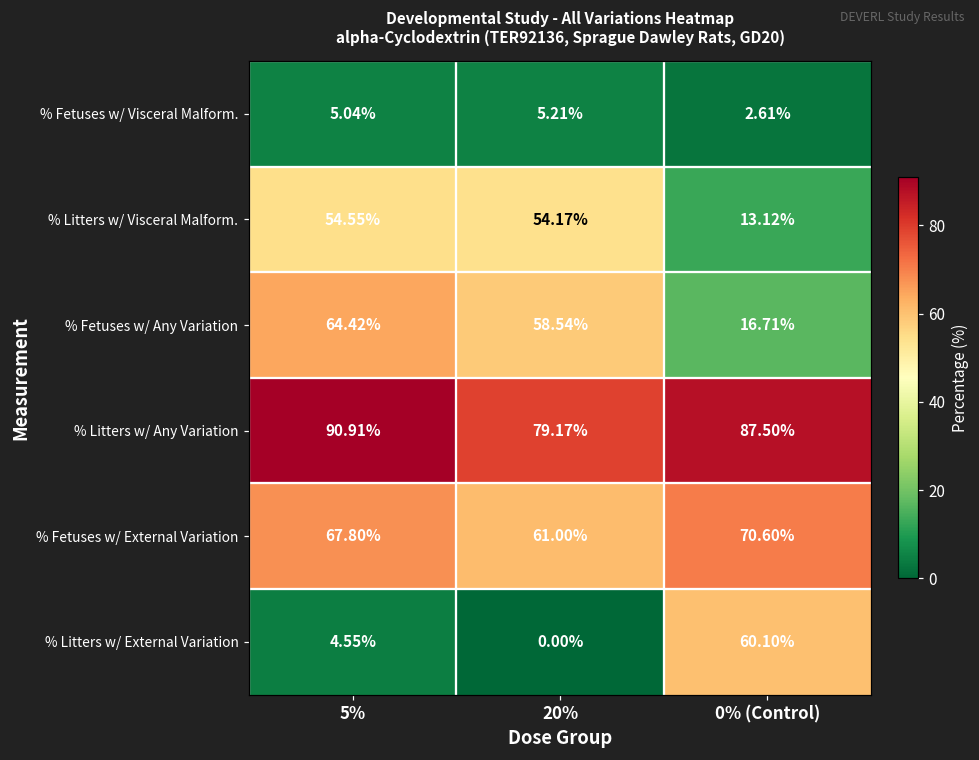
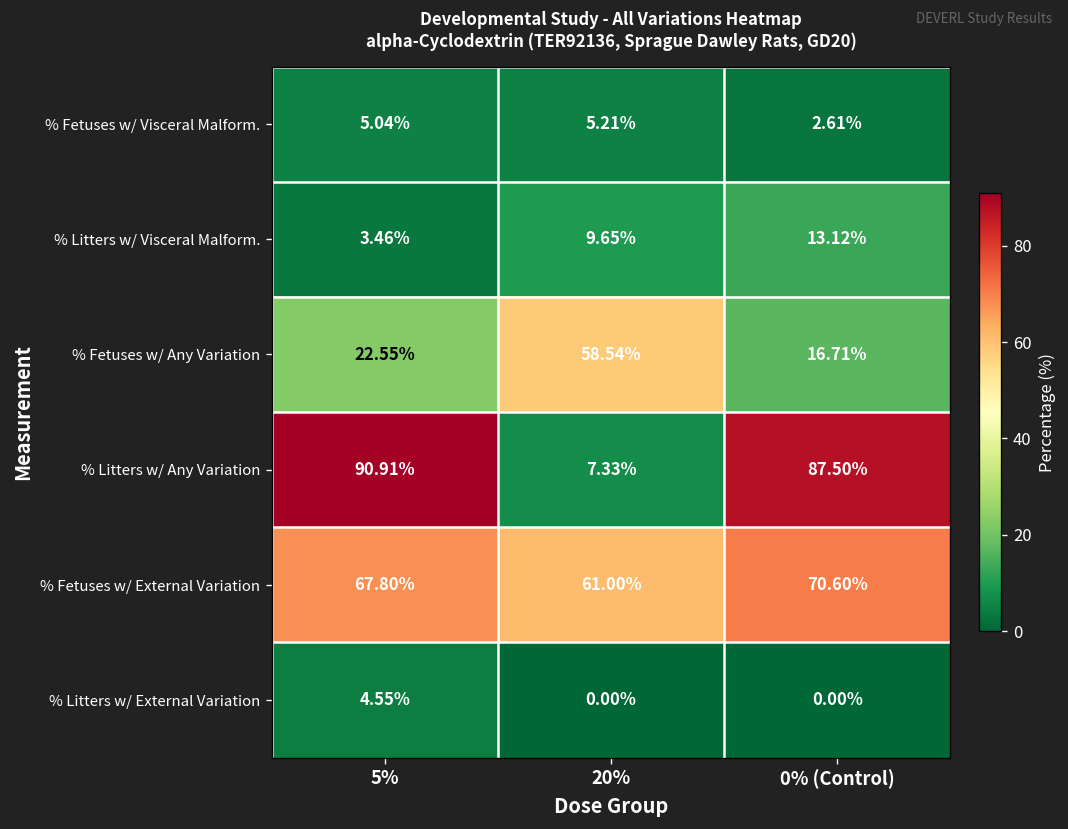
% Litters w/ Visceral Malform., 5%: 54.55% -> 3.46%
% Litters w/ Visceral Malform., 20%: 54.17% -> 9.65%
% Fetuses w/ Any Variation, 5%: 64.42% -> 22.55%
% Litters w/ Any Variation, 20%: 79.17% -> 7.33%
% Litters w/ External Variation, 0% (Control): 60.10% -> 0.00%
